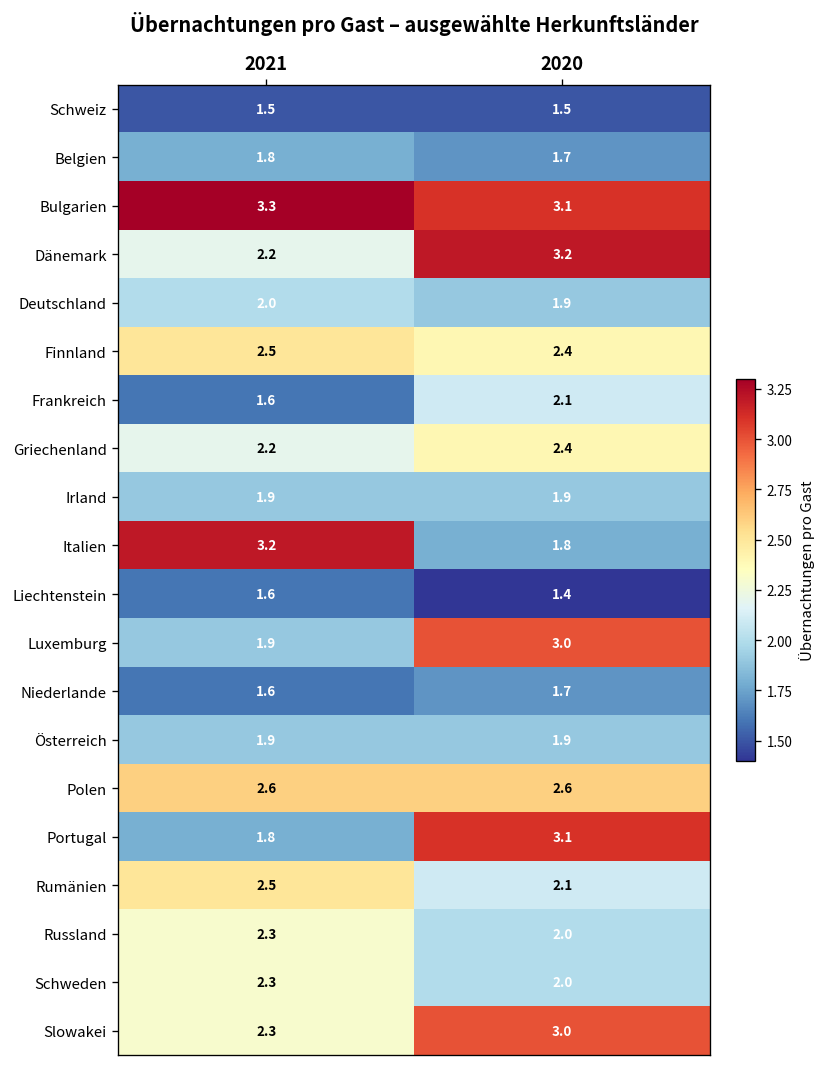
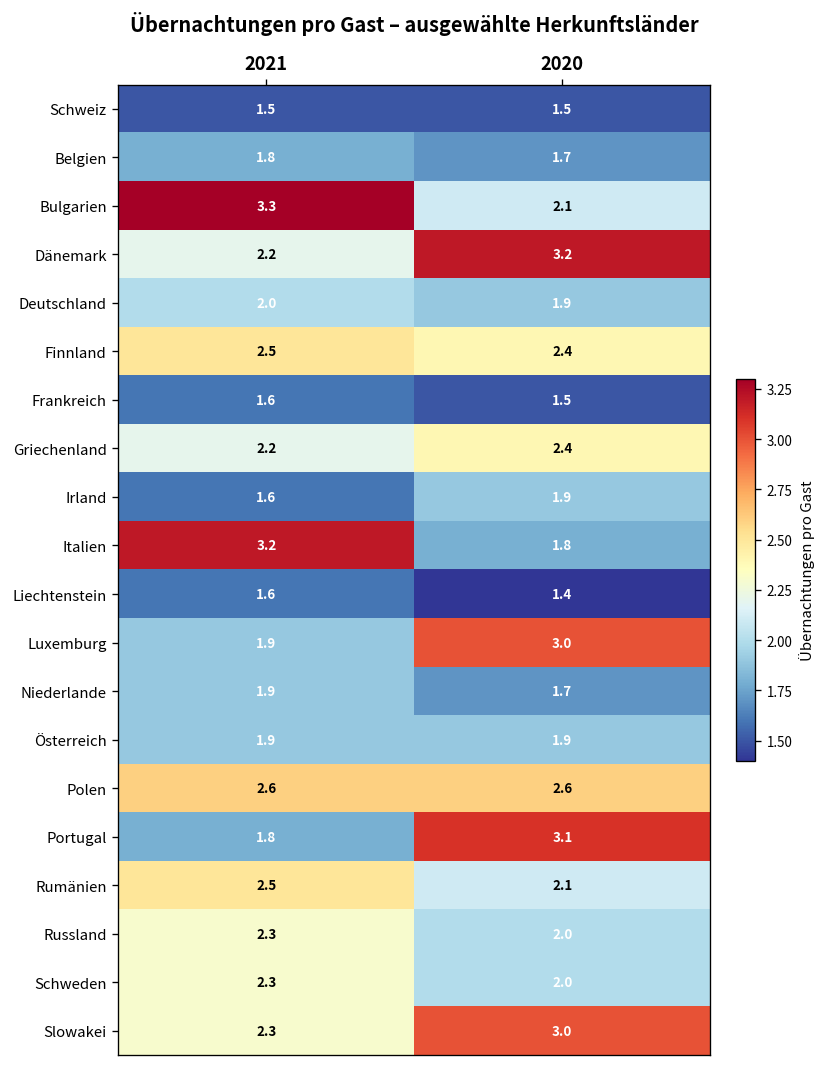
Bulgarien, 2020: 3.1 -> 2.1
Frankreich, 2020: 2.1 -> 1.5
Irland, 2021: 1.9 -> 1.6
Niederlande, 2021: 1.6 -> 1.9
